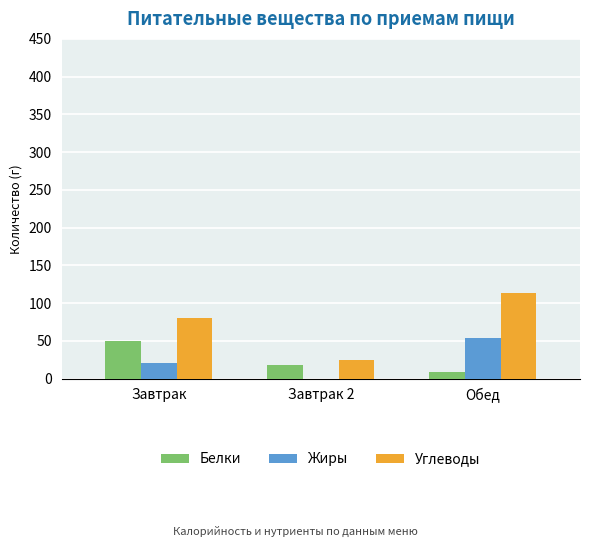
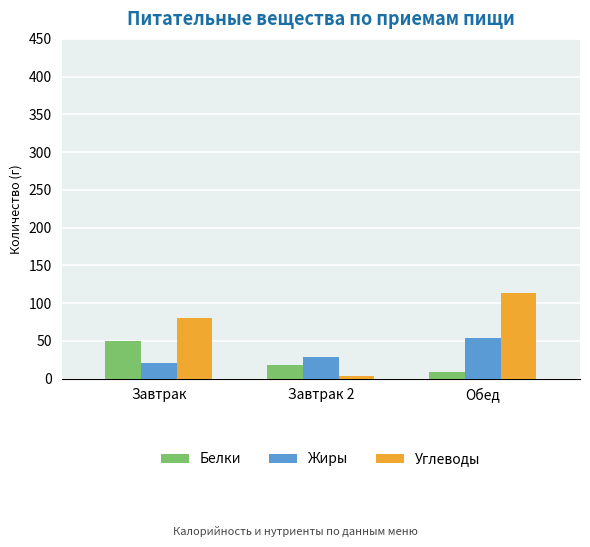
Жиры, Завтрак 2: 0 -> 30
Углеводы, Завтрак 2: 30 -> 0
